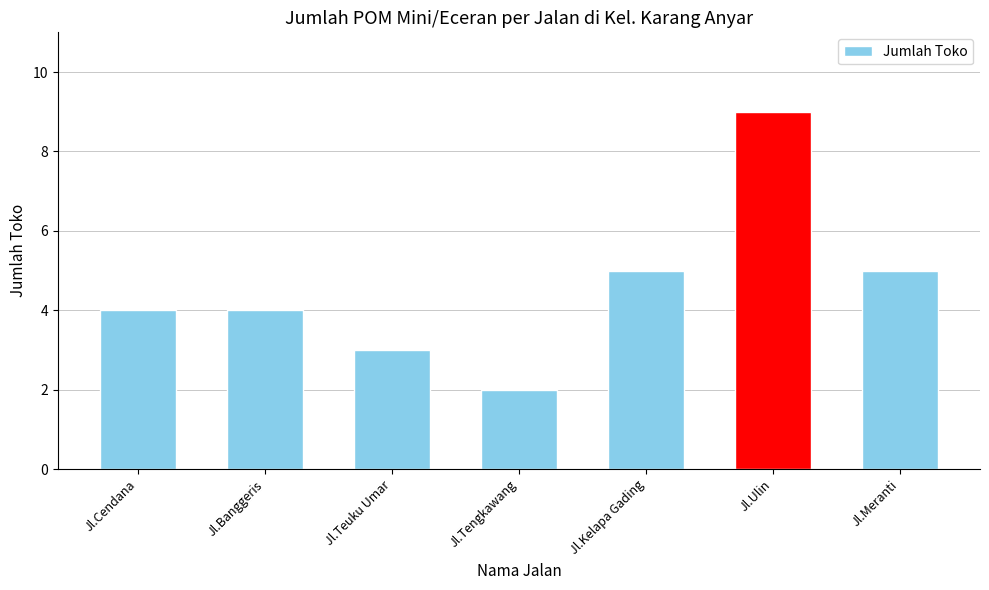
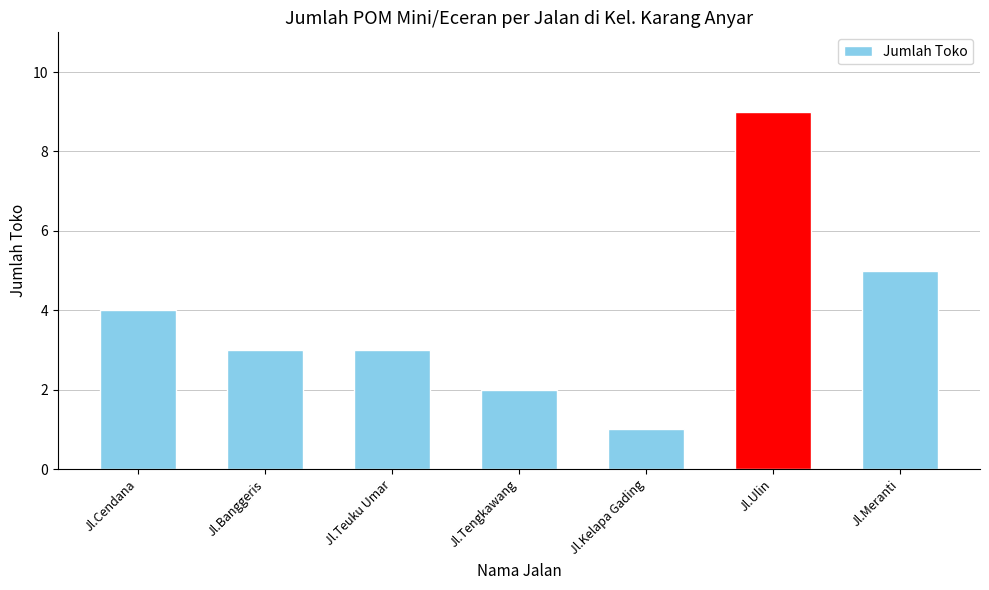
Jl.Banggeris: 4 -> 3
Jl.Kelapa Gading: 5 -> 1
